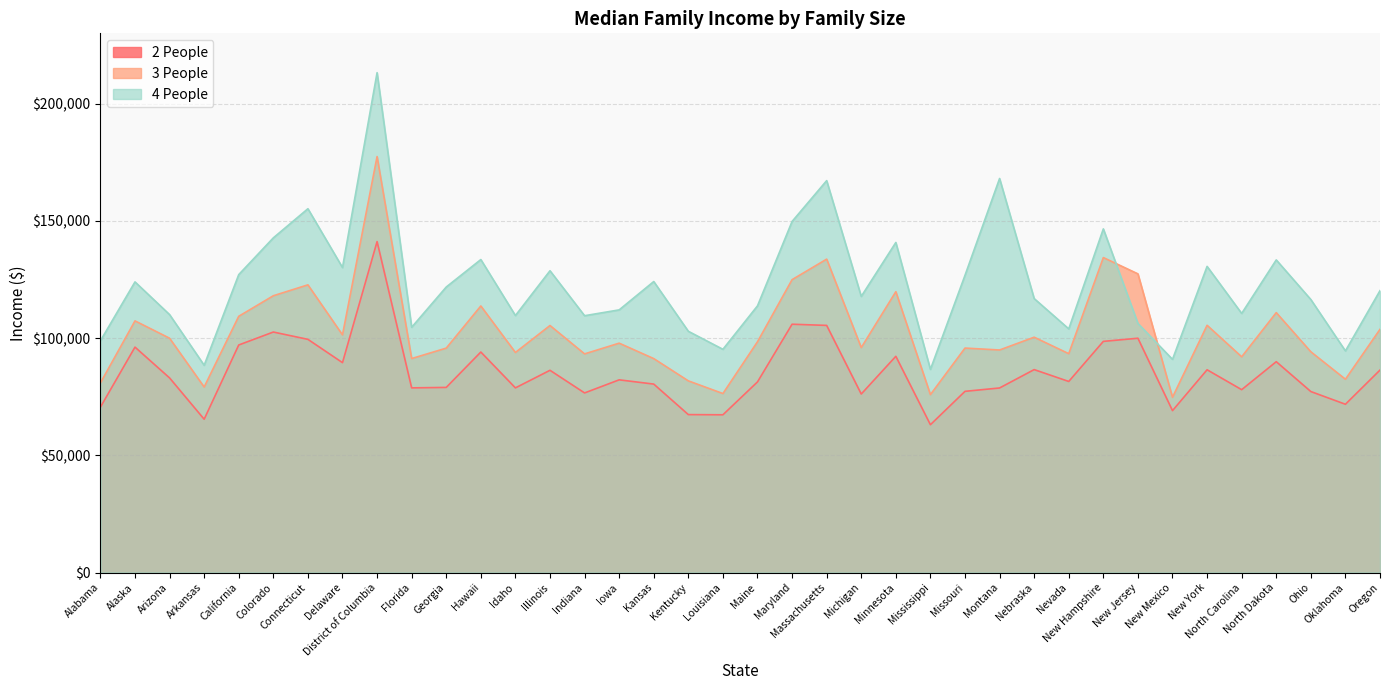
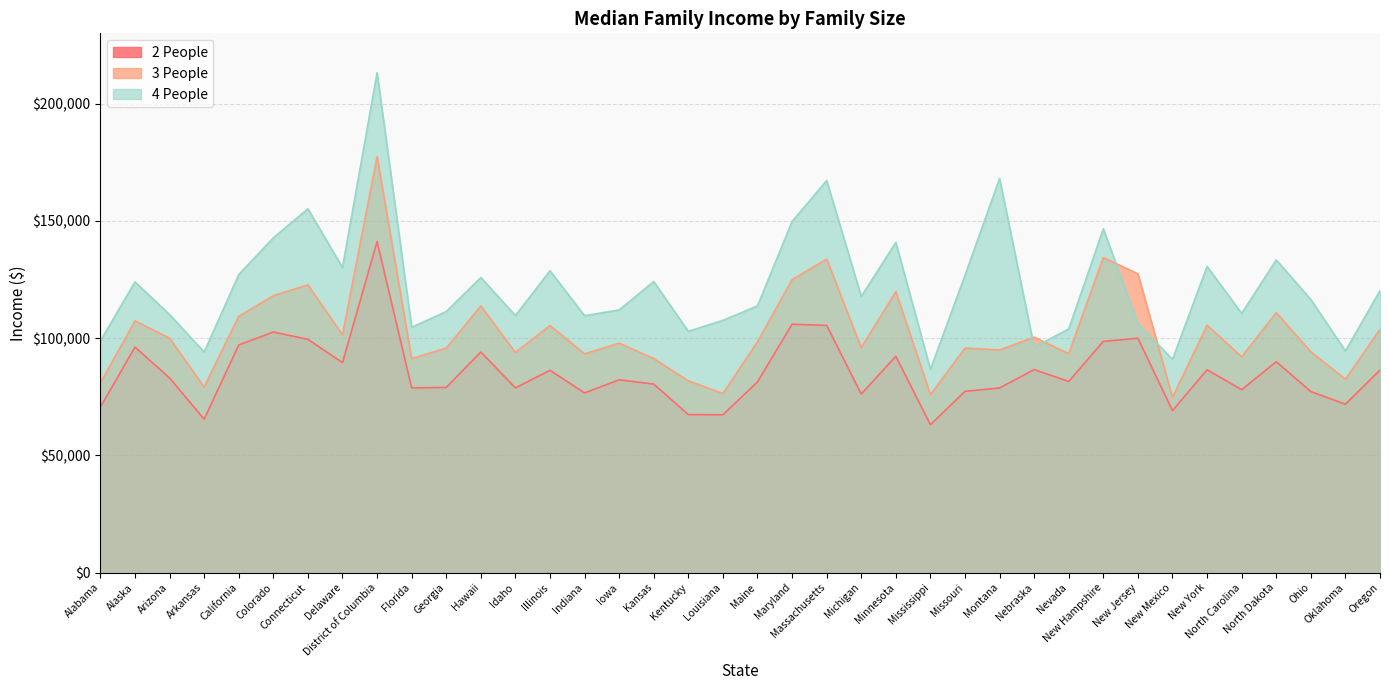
4 People, Arkansas: $88,000 -> $94,000
4 People, Georgia: $122,000 -> $111,000
4 People, Hawaii: $134,000 -> $126,000
4 People, Louisiana: $95,000 -> $108,000
4 People, Nebraska: $117,000 -> $96,000
